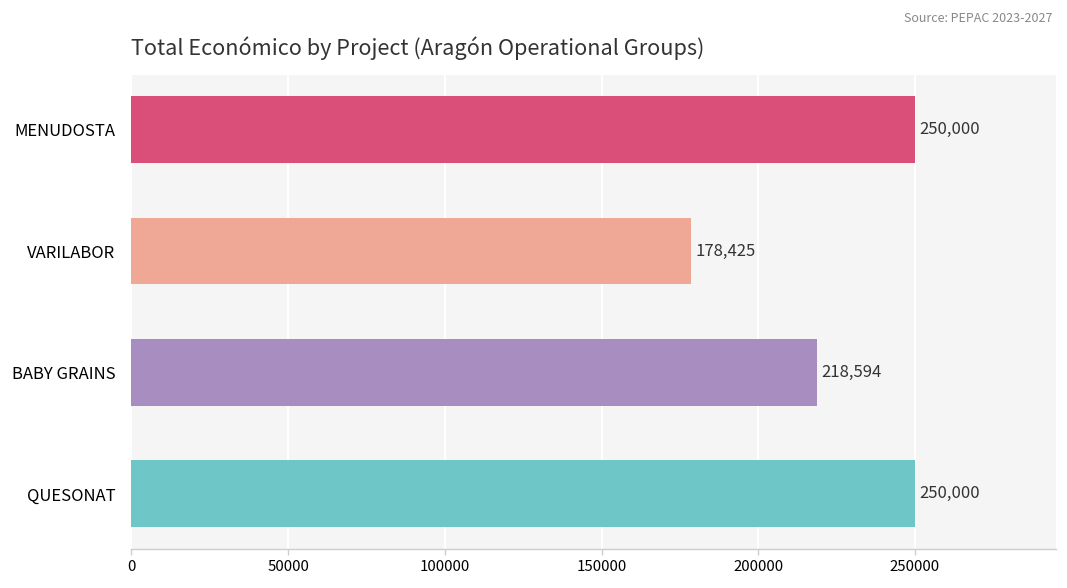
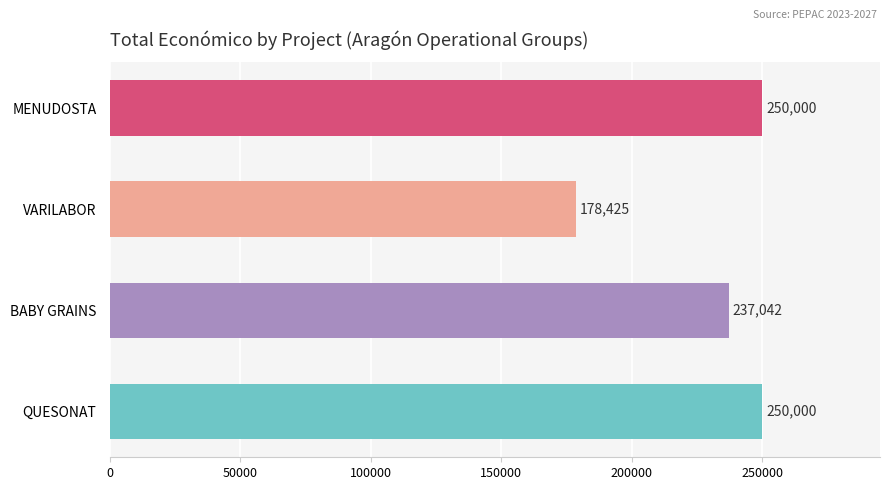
BABY GRAINS: 218,594 -> 237,042
